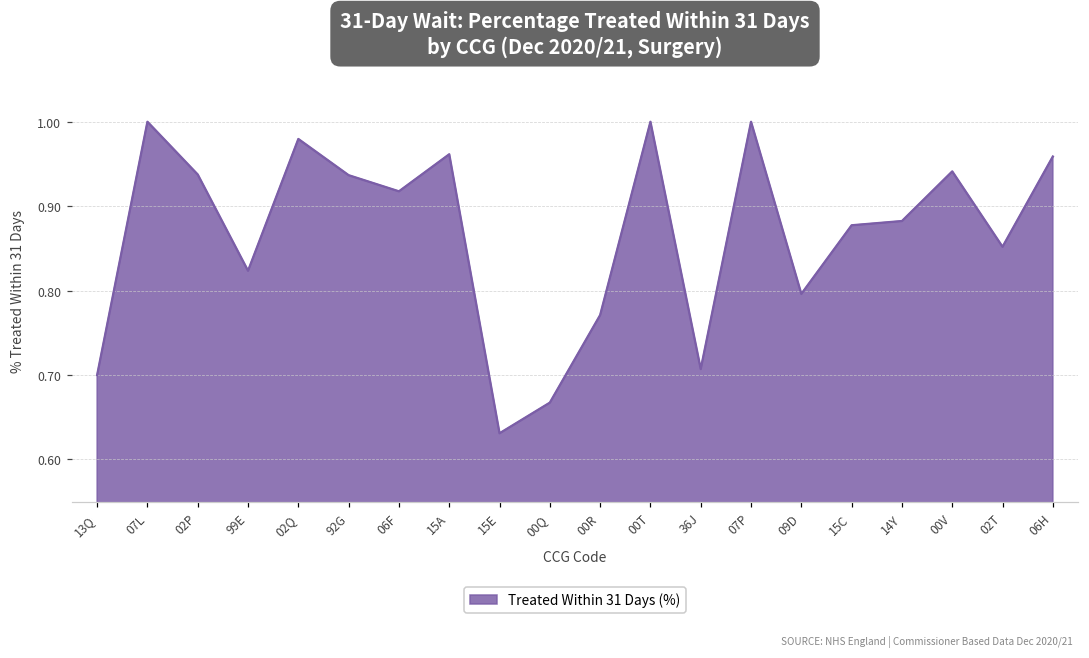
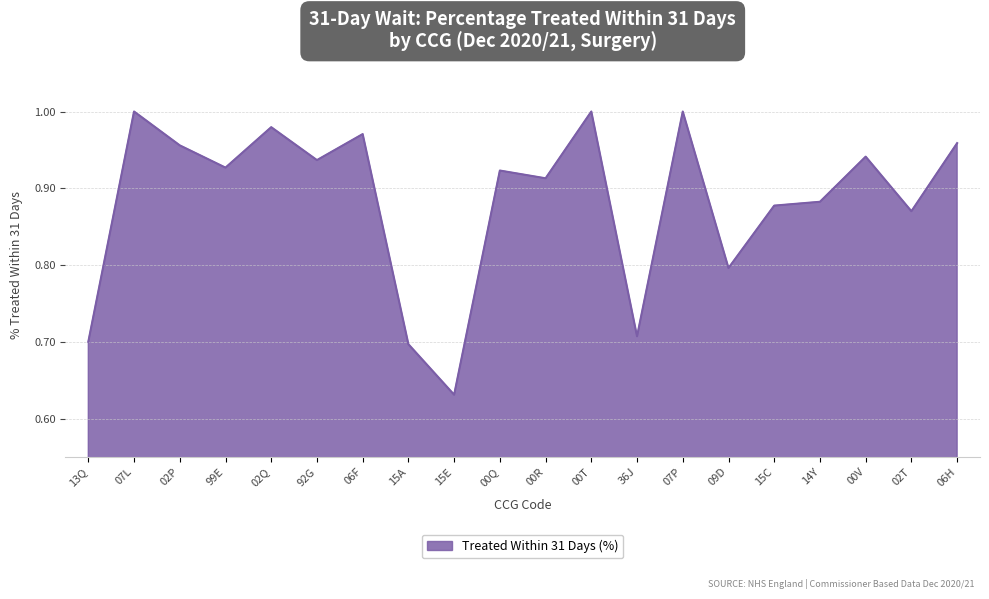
02P: 0.94 -> 0.96
99E: 0.82 -> 0.93
06F: 0.92 -> 0.97
15A: 0.96 -> 0.70
00Q: 0.67 -> 0.92
00R: 0.77 -> 0.91
02T: 0.85 -> 0.87
